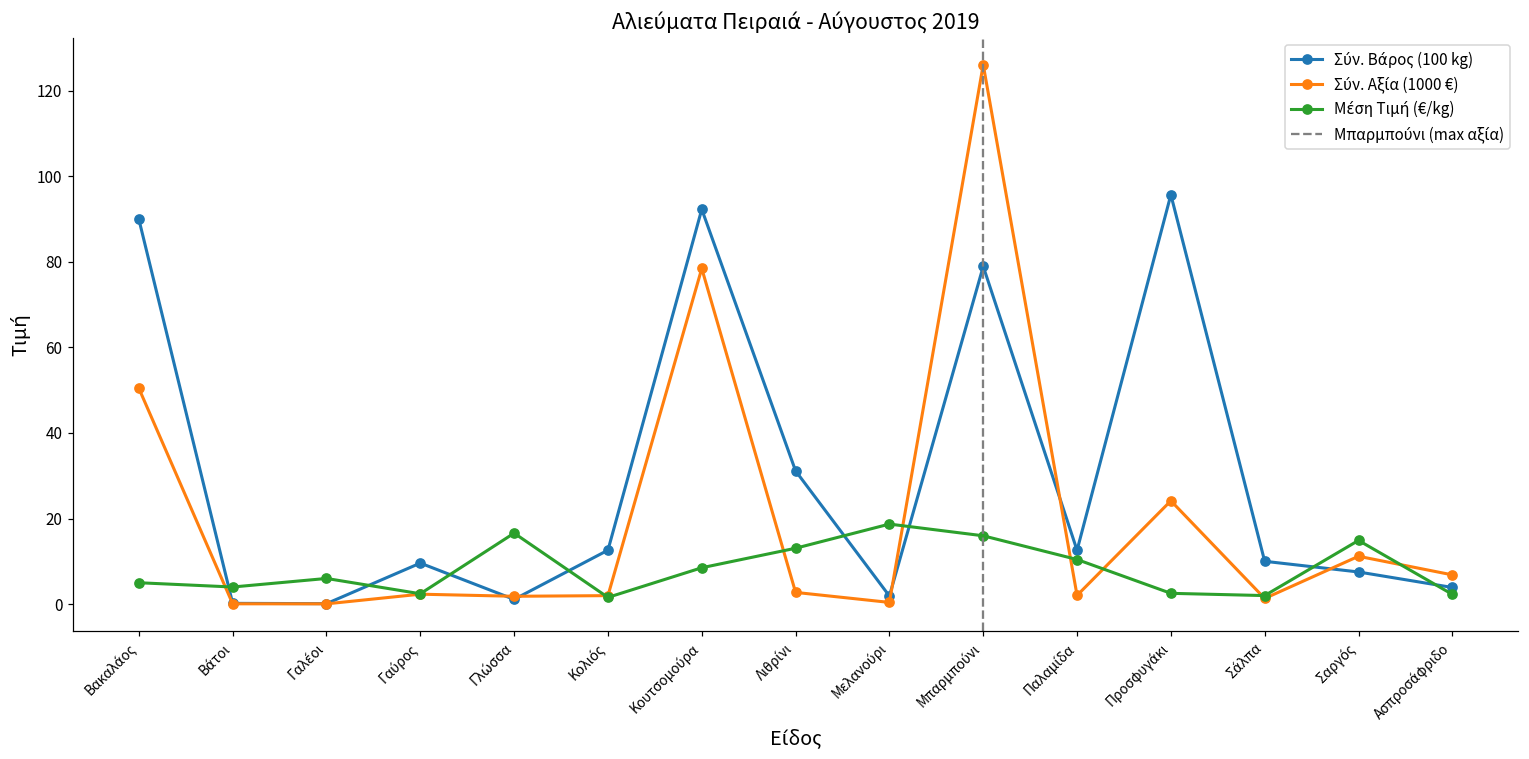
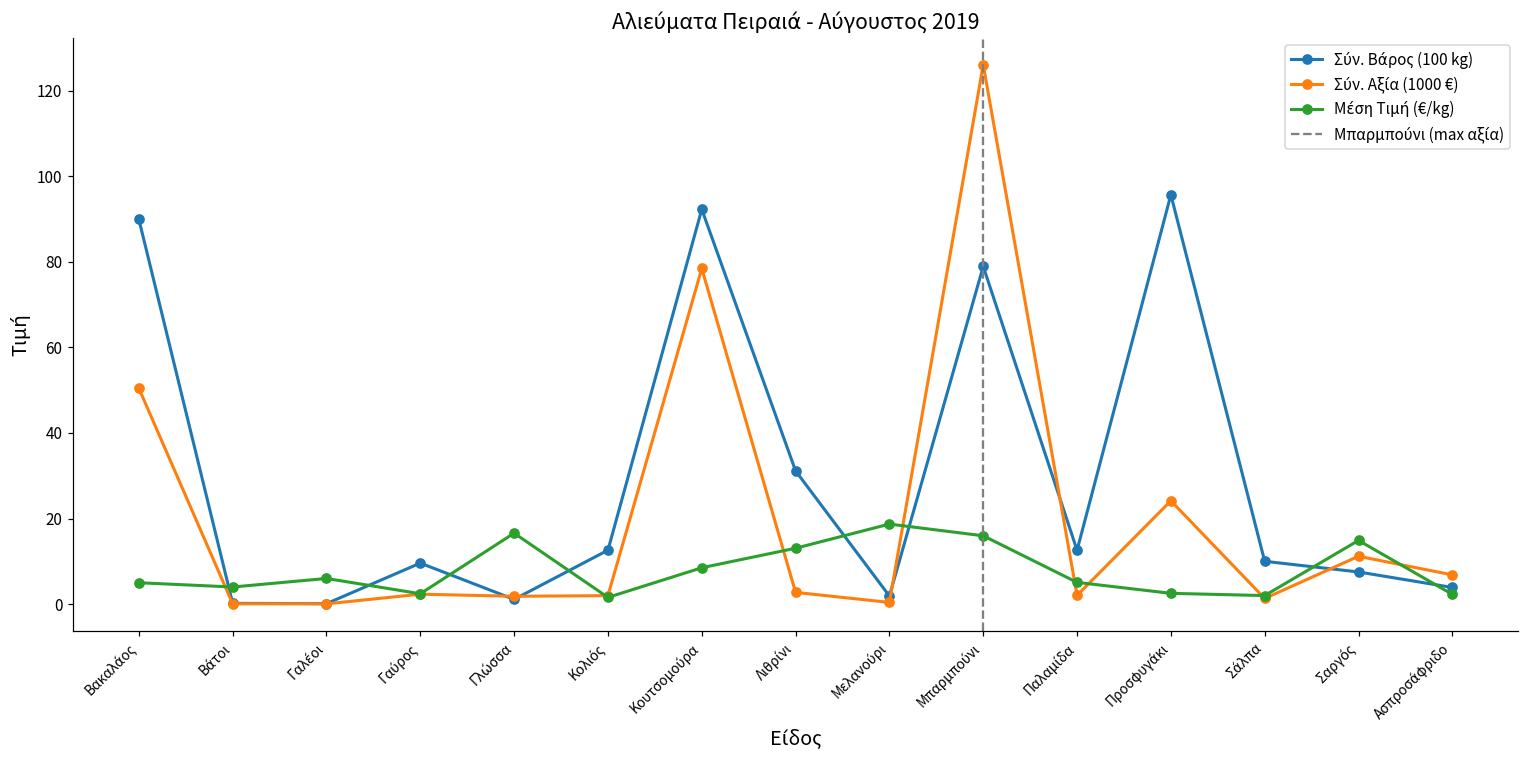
Μέση Τιμή (€/kg), Παλαμίδα: 10 -> 5
